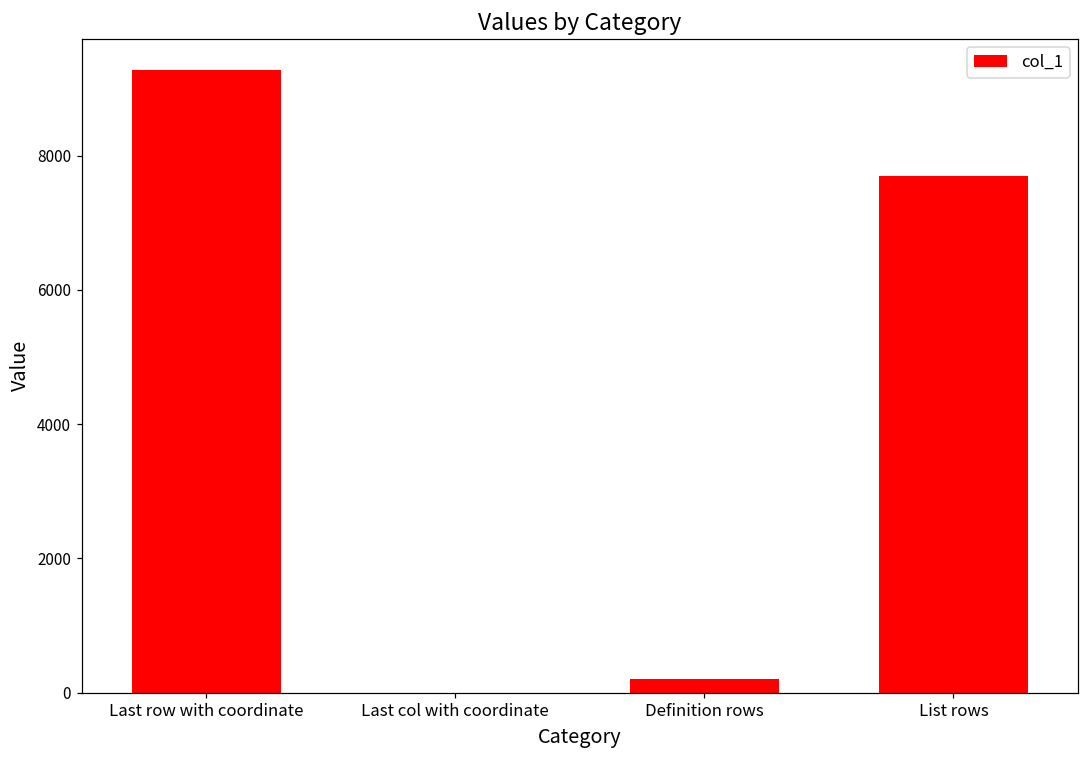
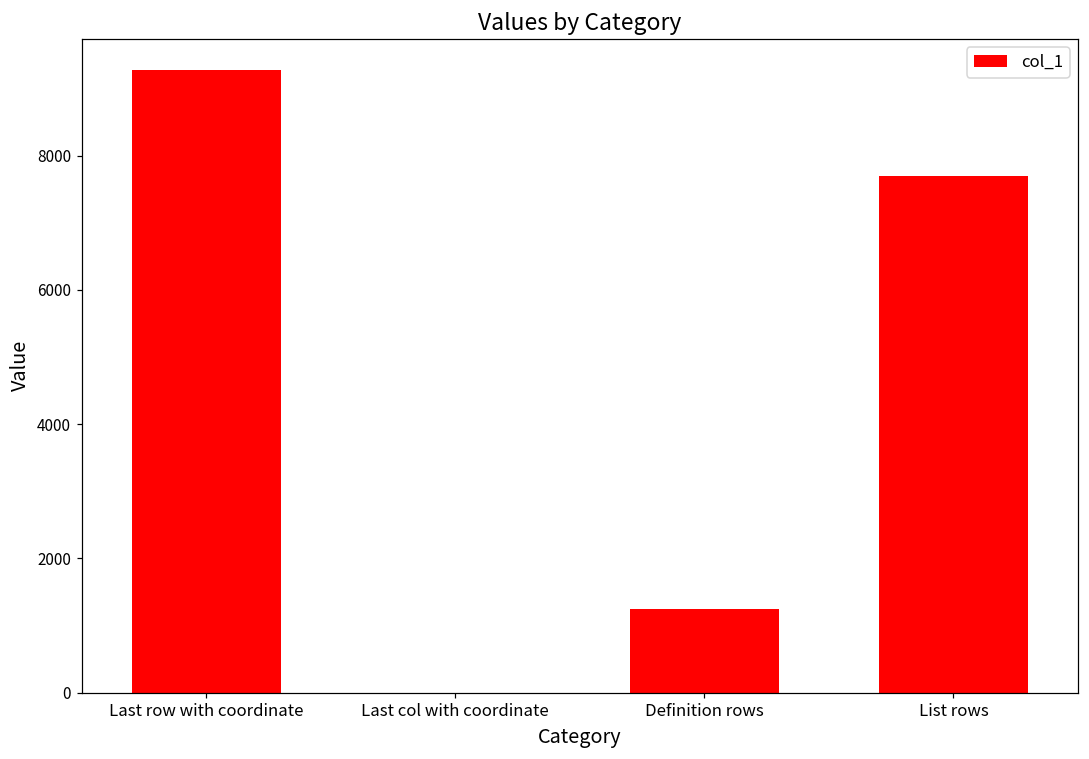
Definition rows: 200 -> 1300
